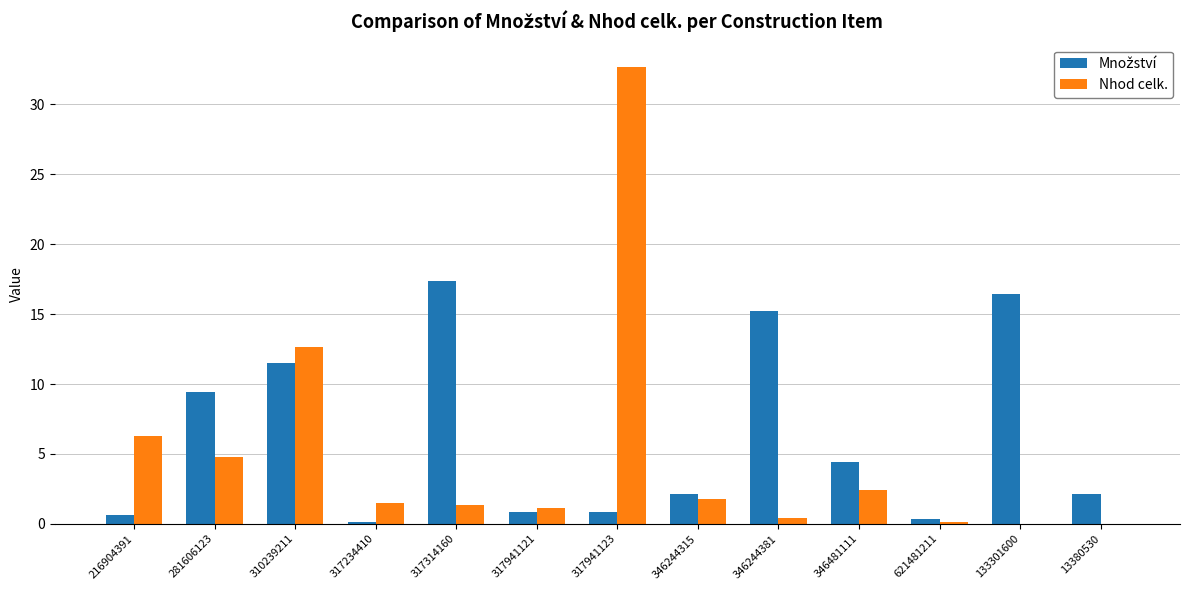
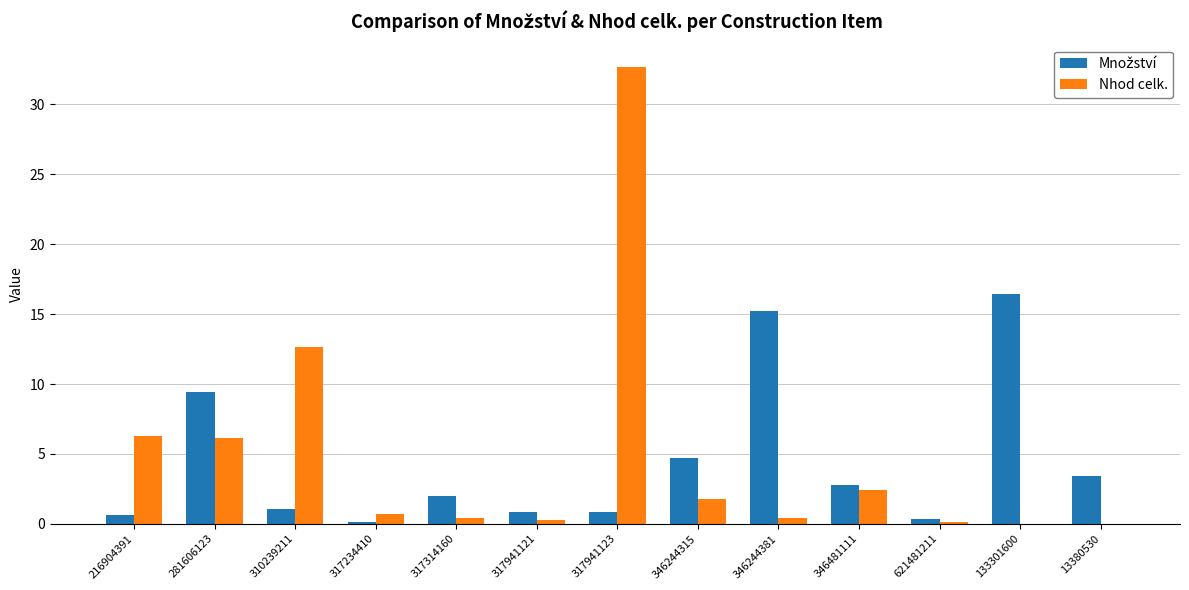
Nhod celk., 281606123: 4.8 -> 6.2
Množství, 310239211: 11.5 -> 1.1
Nhod celk., 317234410: 1.5 -> 0.7
Množství, 317314160: 17.4 -> 2.0
Nhod celk., 317314160: 1.4 -> 0.4
Nhod celk., 317941121: 1.1 -> 0.2
Množství, 346244315: 2.2 -> 4.7
Množství, 346481111: 4.4 -> 2.8
Množství, 13380530: 2.1 -> 3.4
